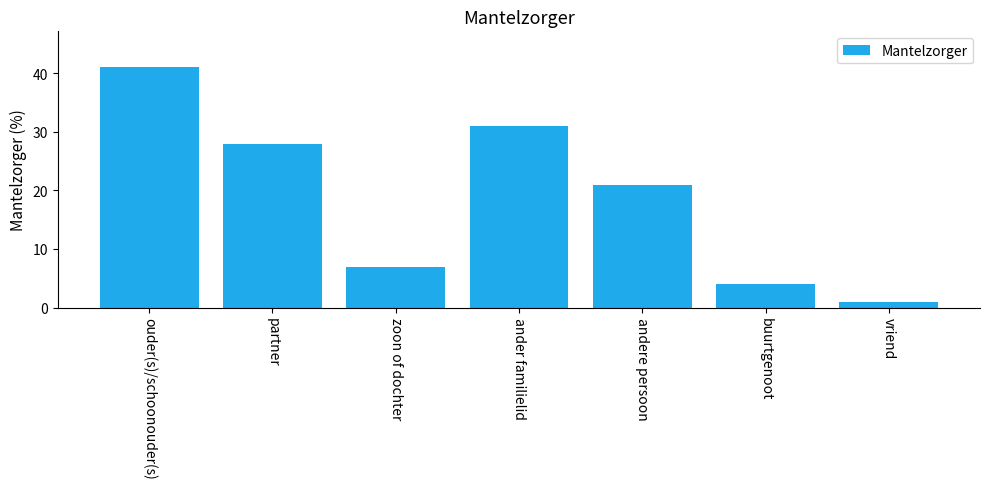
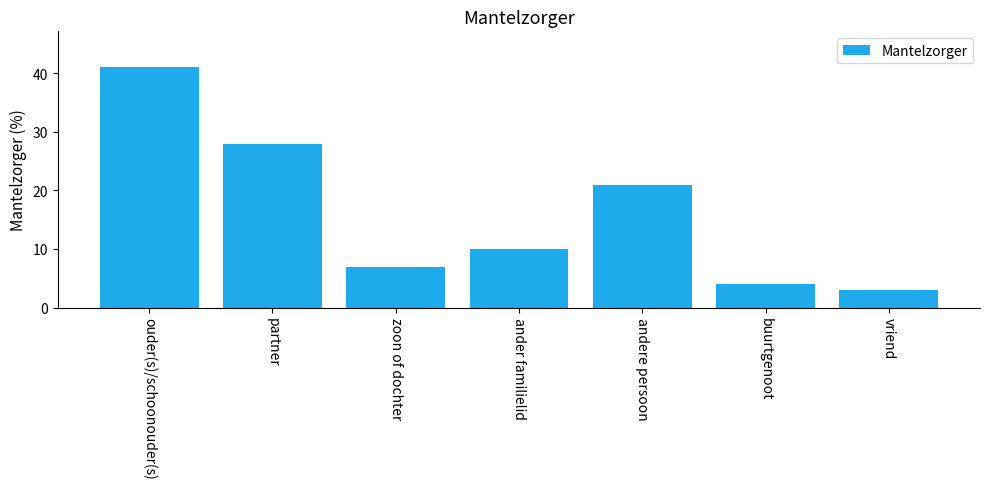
ander familielid: 31 -> 10
vriend: 1 -> 3
